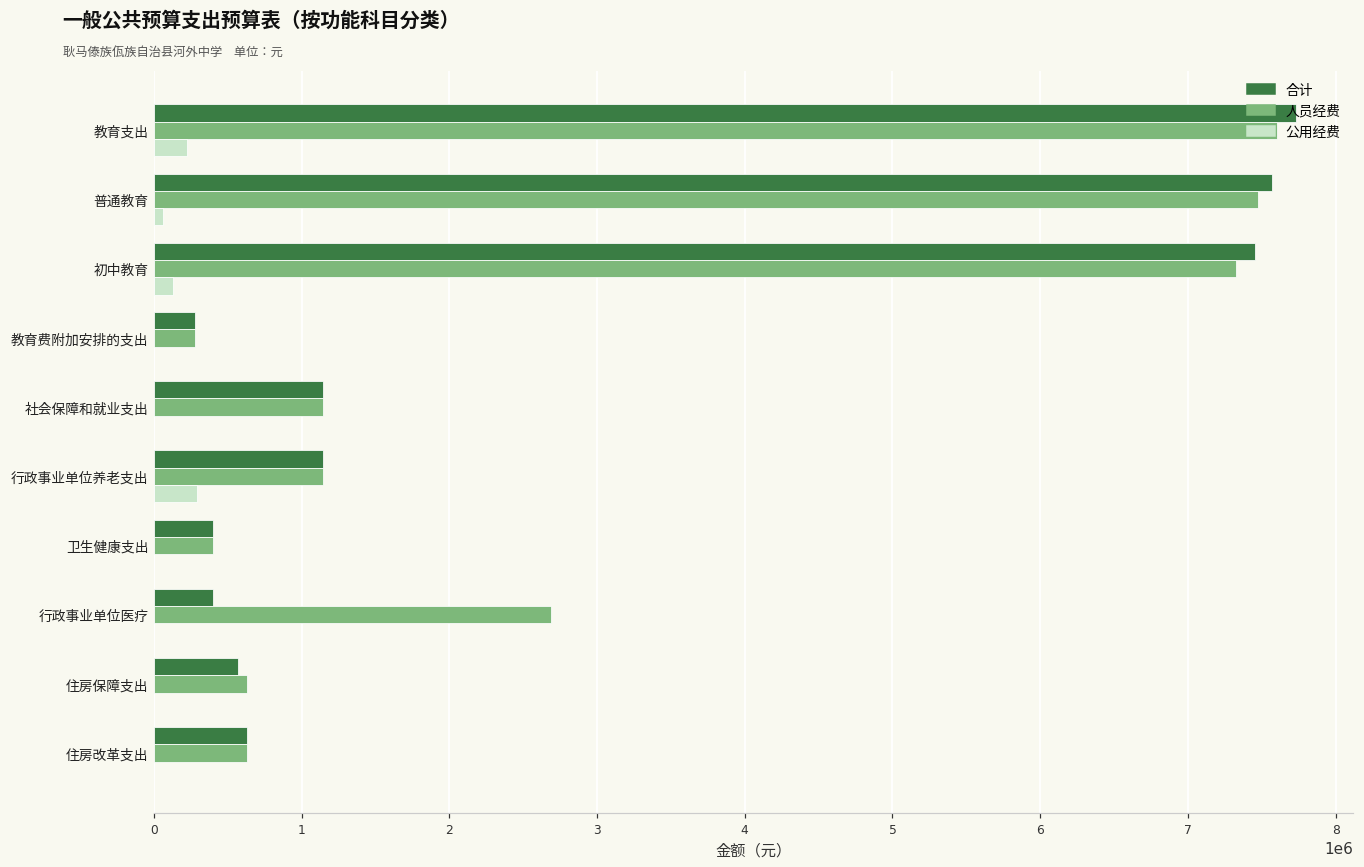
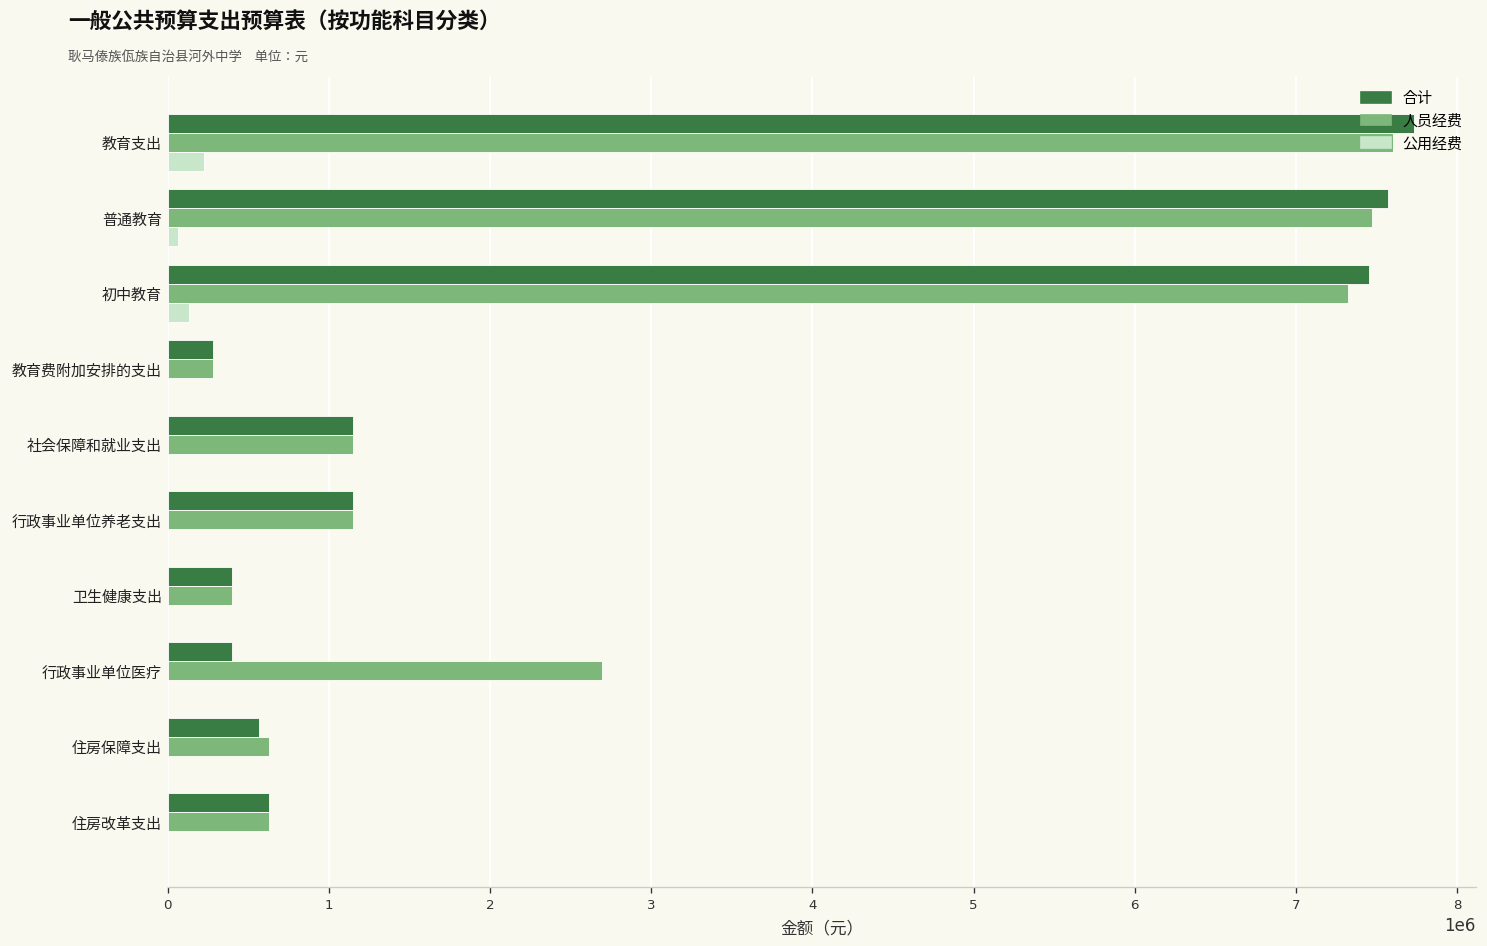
公用经费, 行政事业单位养老支出: 290000 -> 0
